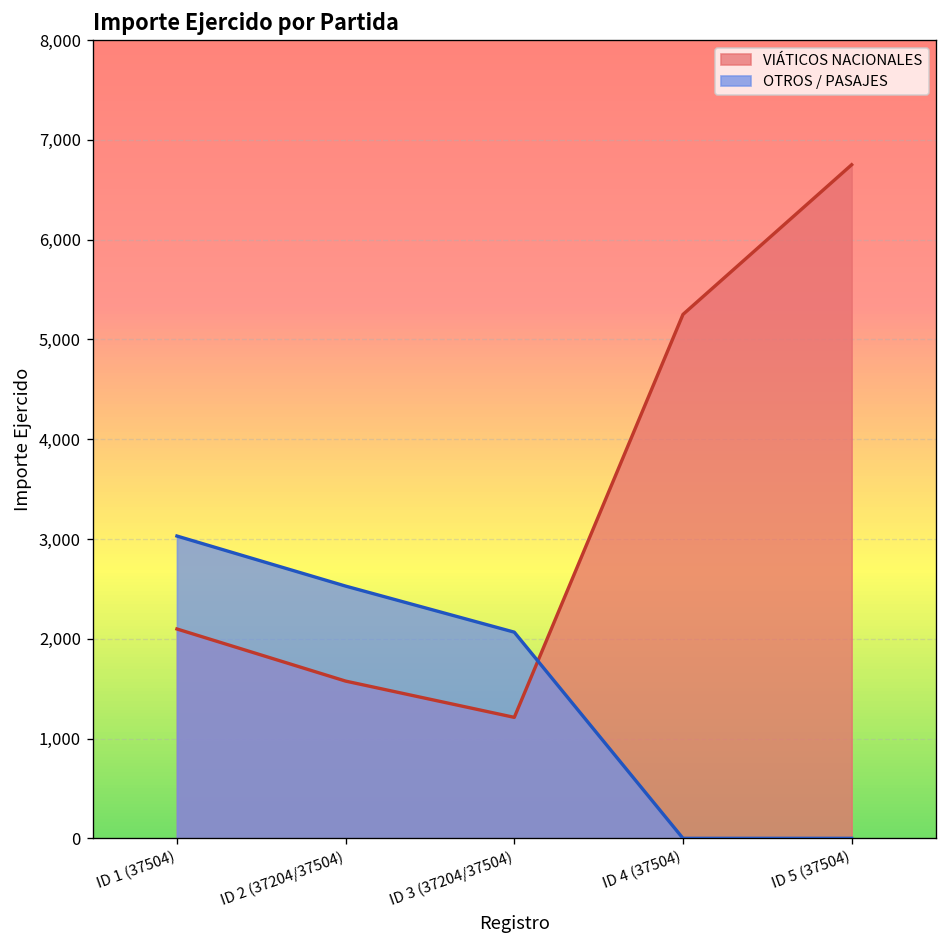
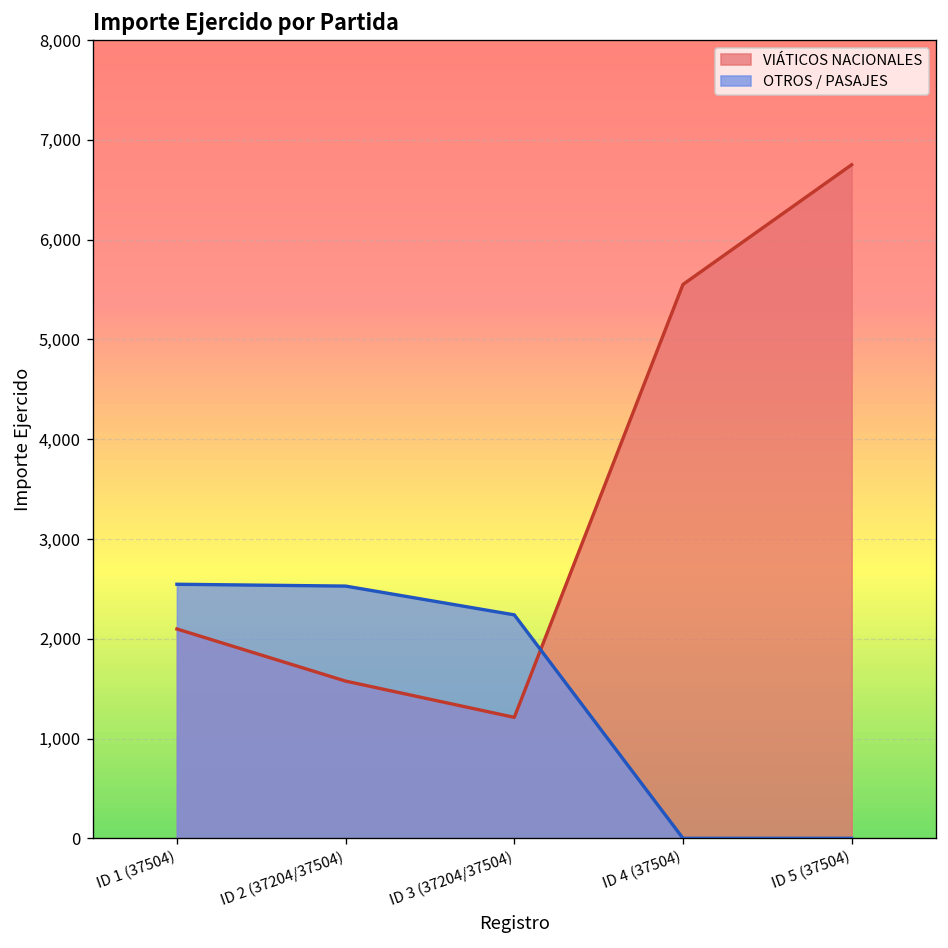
OTROS / PASAJES, ID 1 (37504): 3,000 -> 2,500
OTROS / PASAJES, ID 3 (37204/37504): 2,100 -> 2,200
VIÁTICOS NACIONALES, ID 4 (37504): 5,300 -> 5,600
